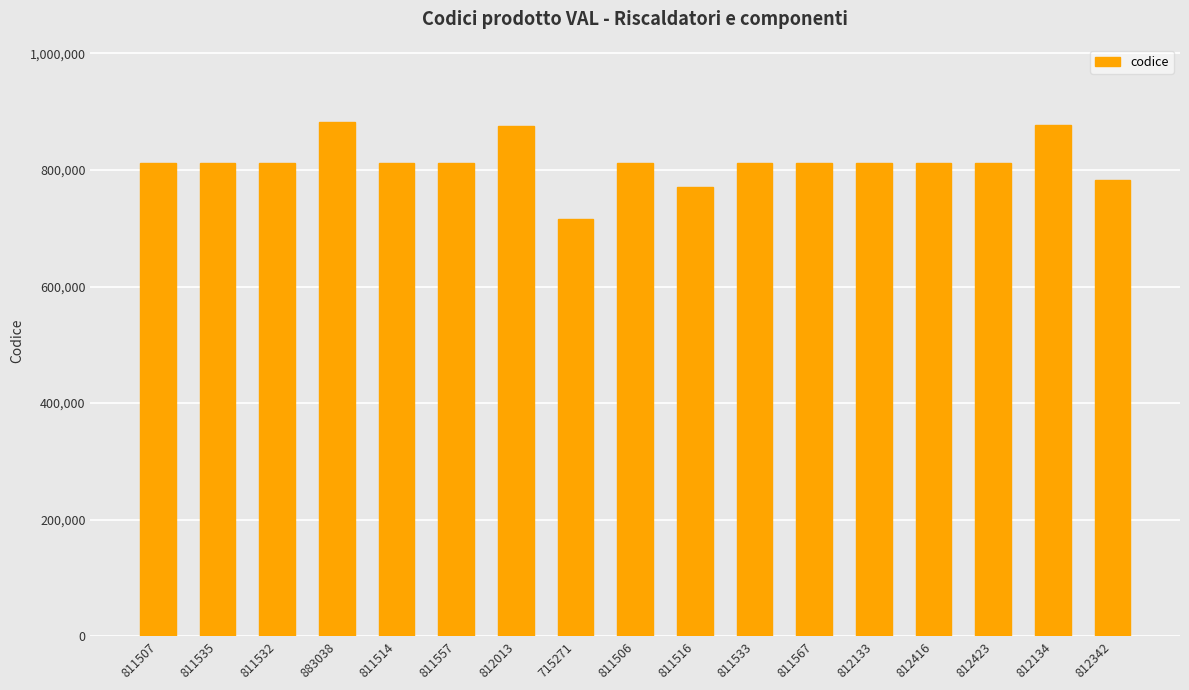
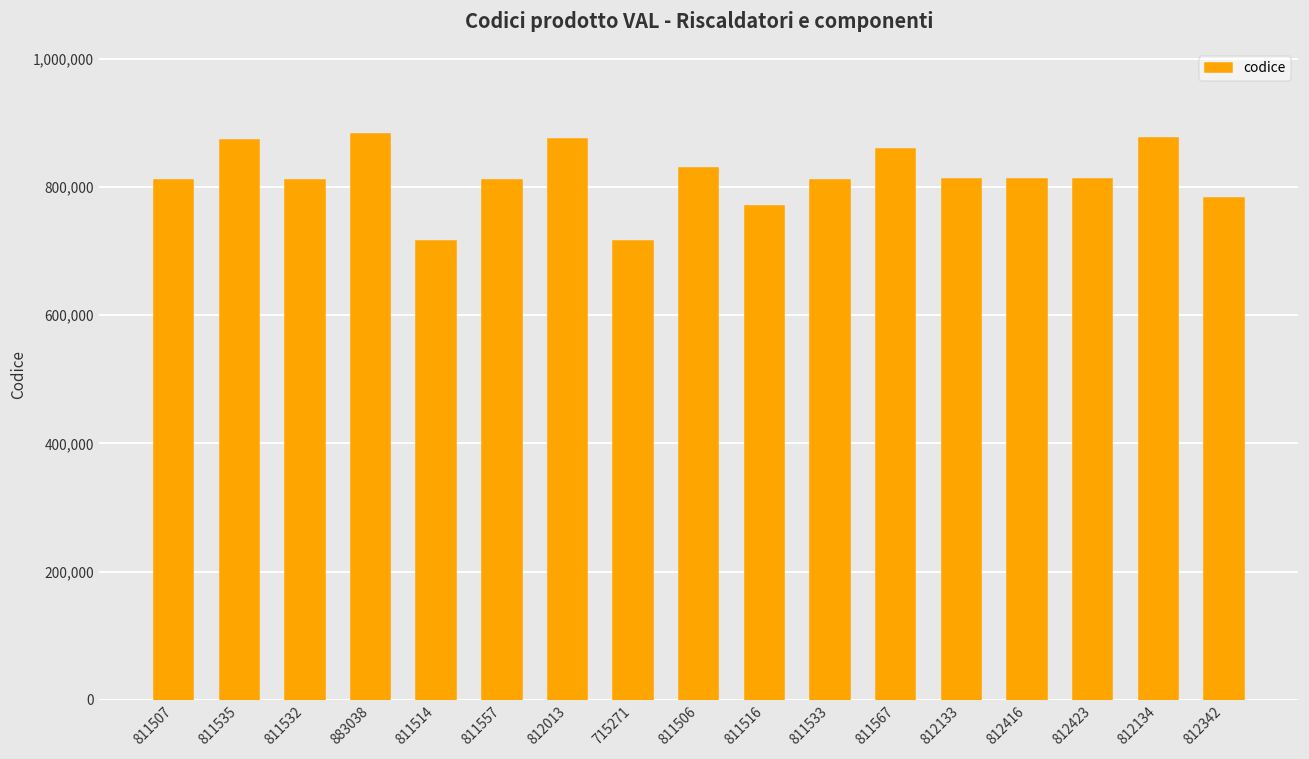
811535: 810,000 -> 870,000
811514: 810,000 -> 720,000
811506: 810,000 -> 830,000
811567: 810,000 -> 860,000
